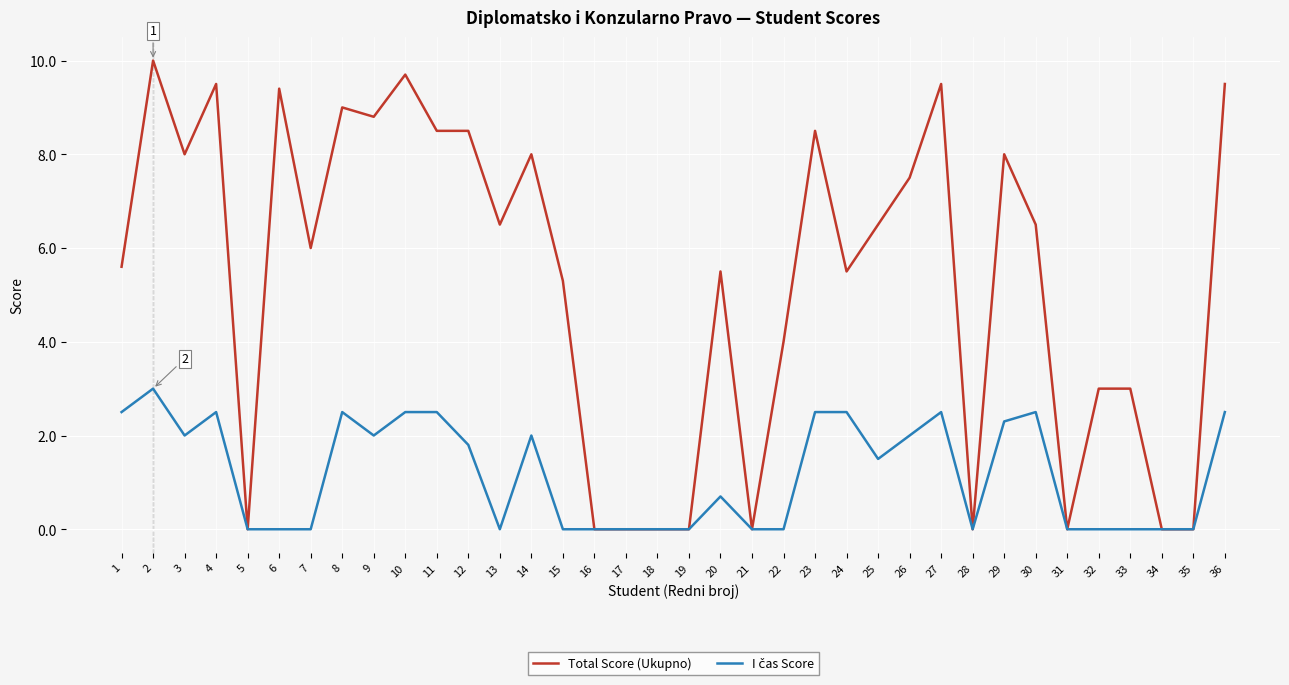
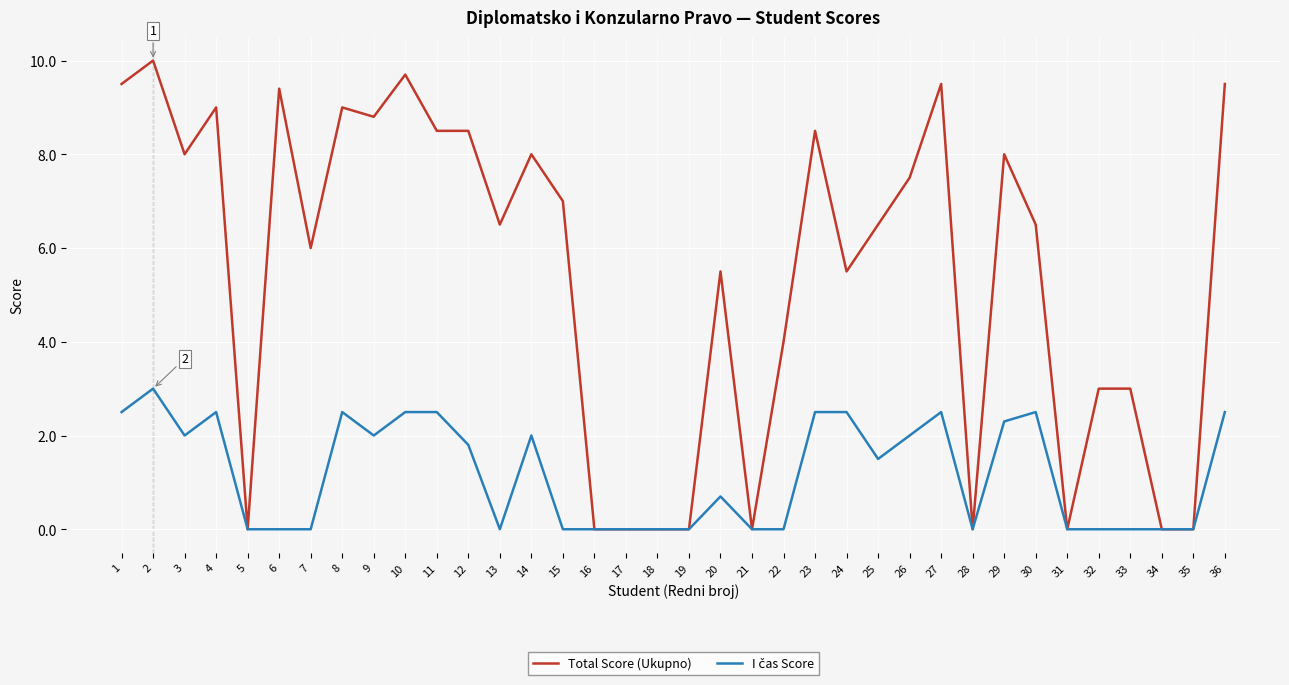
Total Score (Ukupno), 1: 5.6 -> 9.5
Total Score (Ukupno), 4: 9.5 -> 9.0
Total Score (Ukupno), 15: 5.3 -> 7.0
